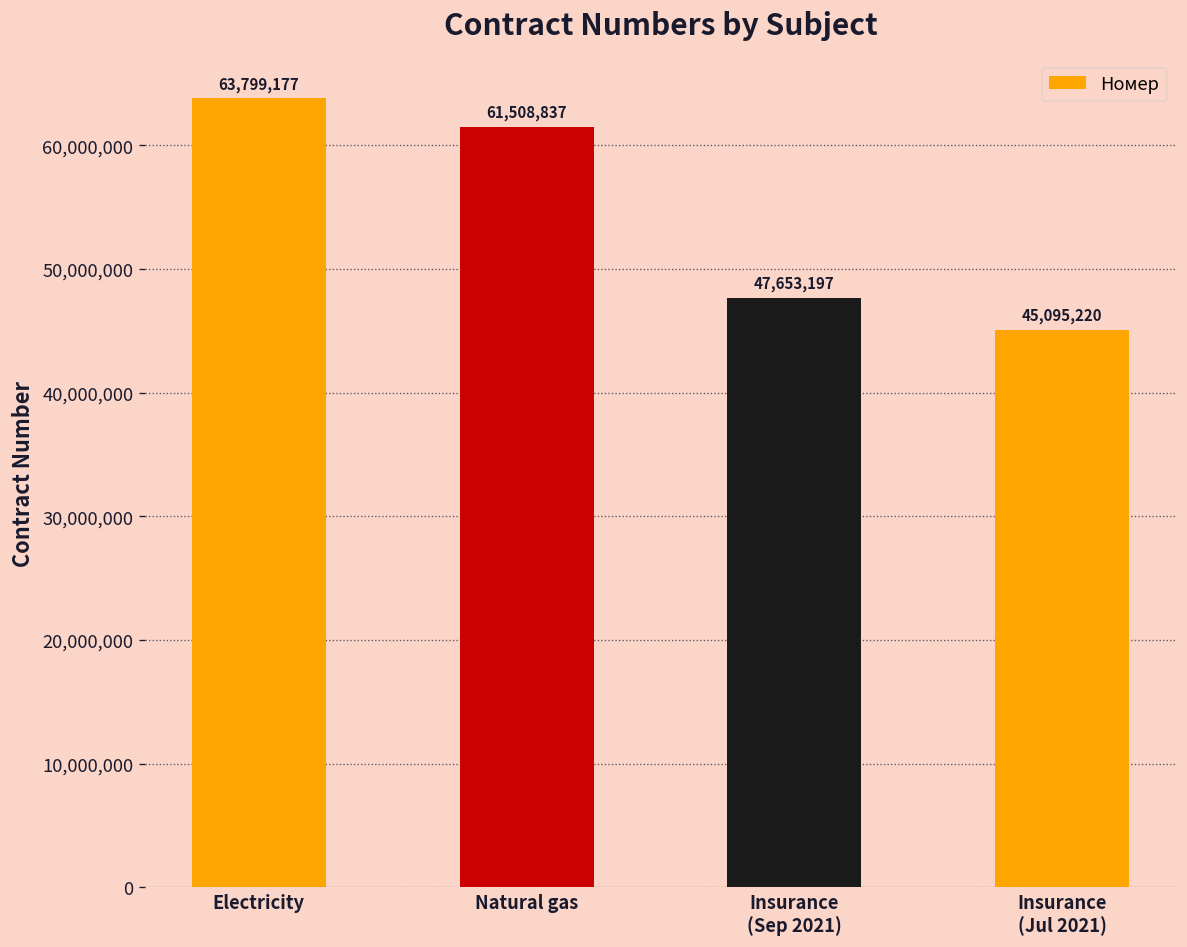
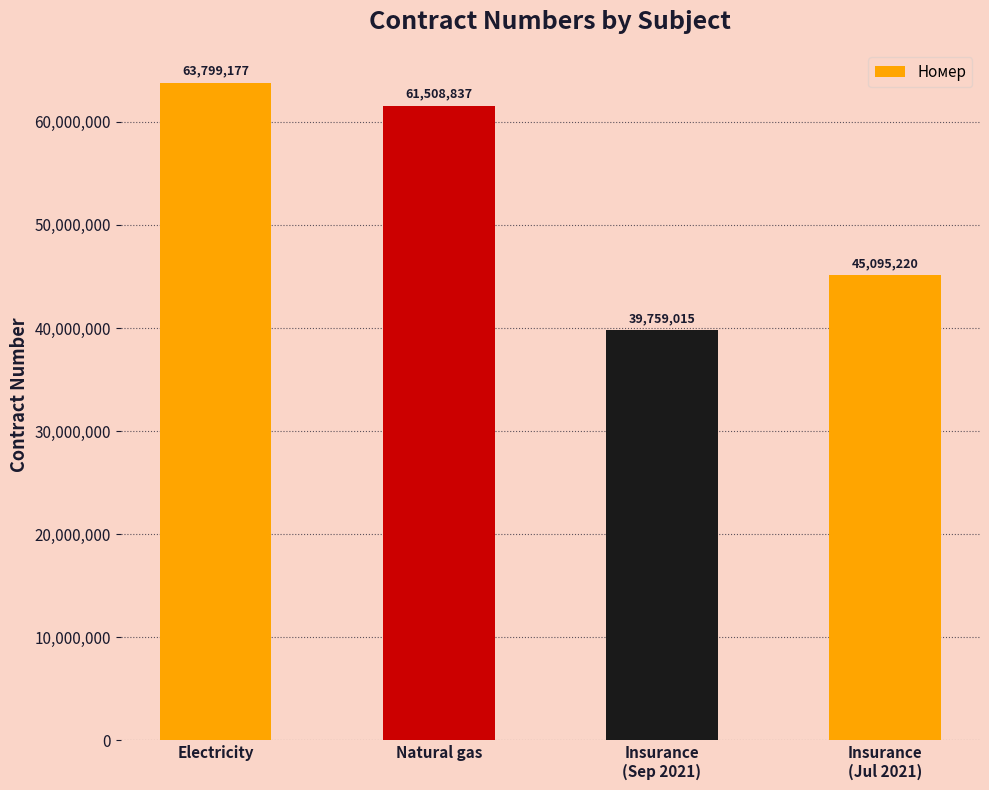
Insurance (Sep 2021): 47,653,197 -> 39,759,015
